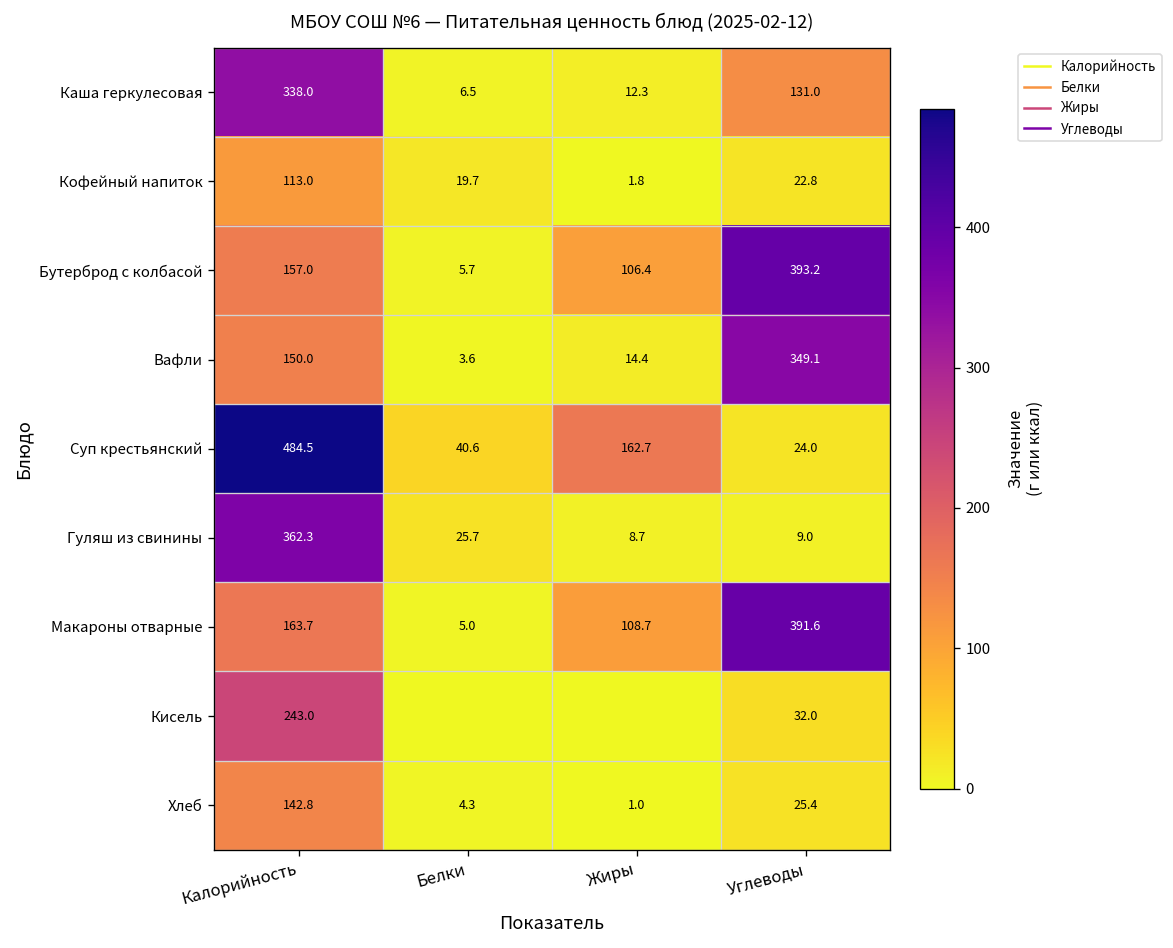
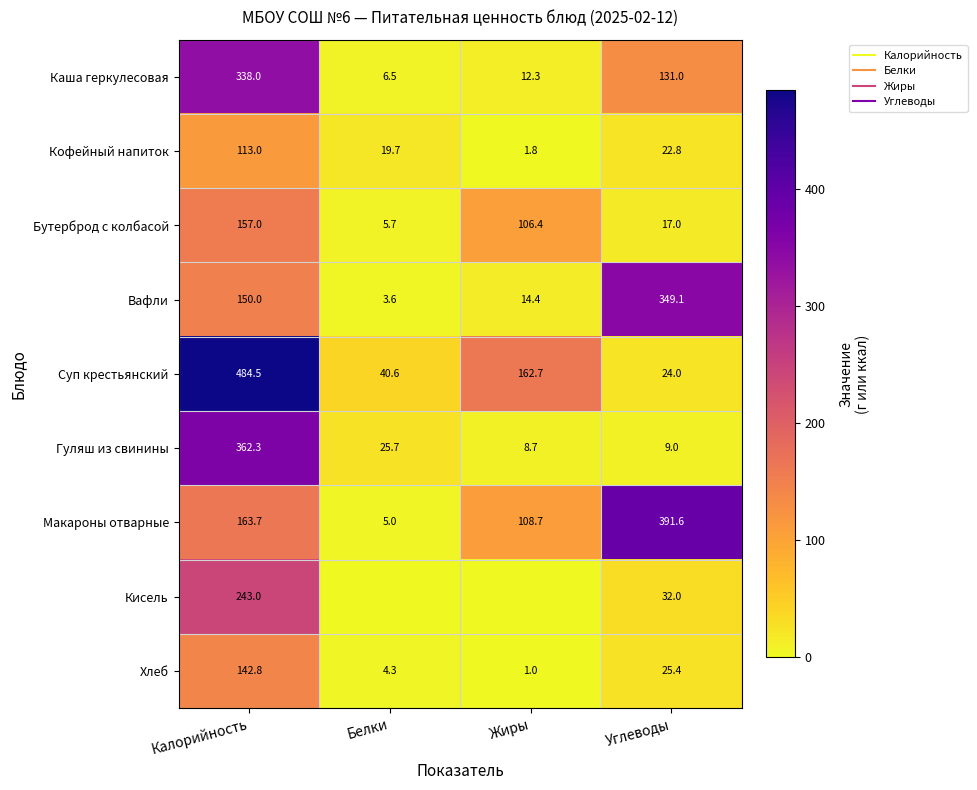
Бутерброд с колбасой, Углеводы: 393.2 -> 17.0
